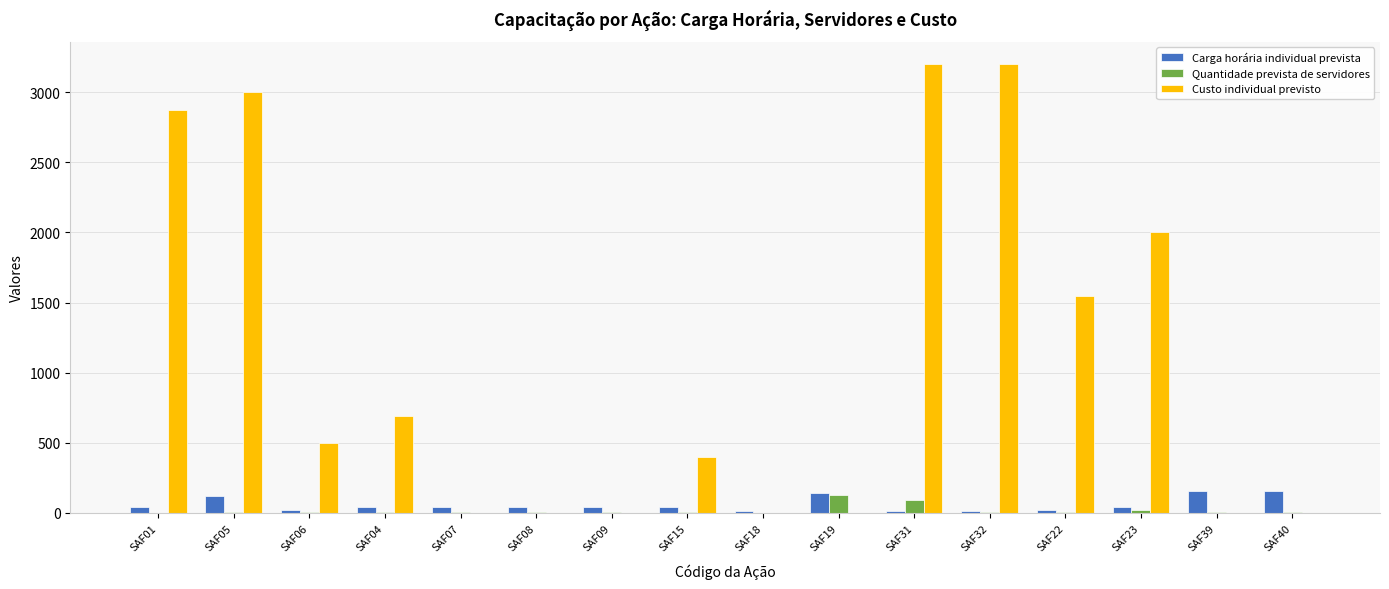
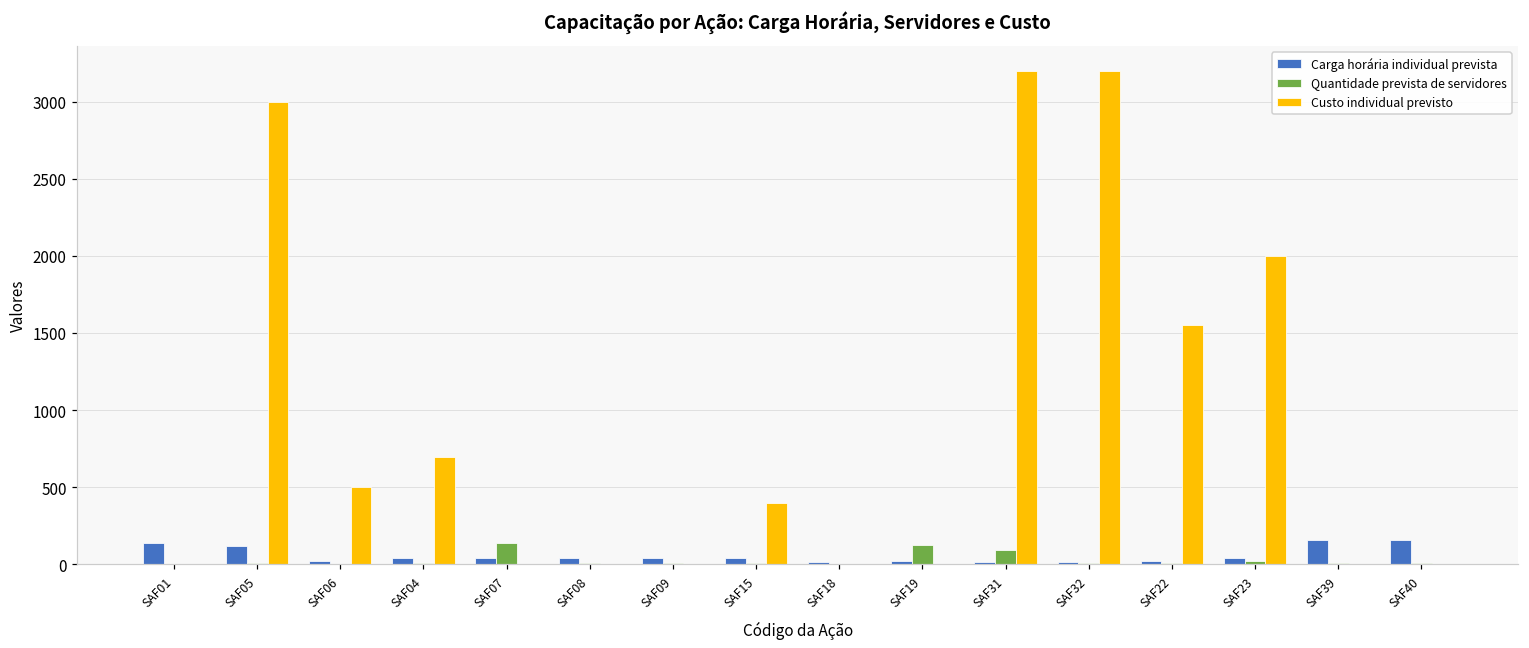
Carga horária individual prevista, SAF01: 40 -> 140
Custo individual previsto, SAF01: 2870 -> 0
Quantidade prevista de servidores, SAF07: 10 -> 140
Carga horária individual prevista, SAF19: 140 -> 20
